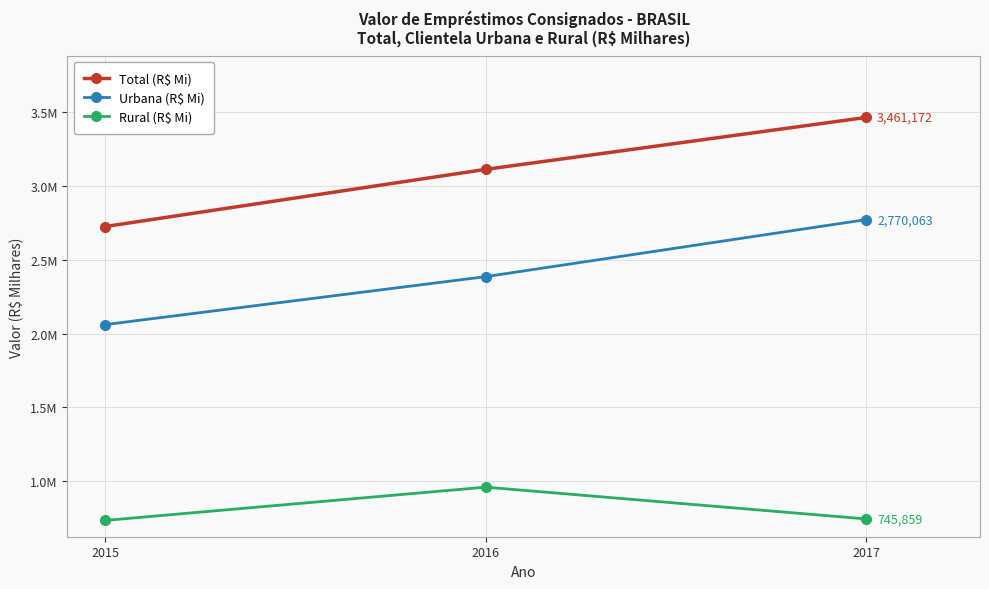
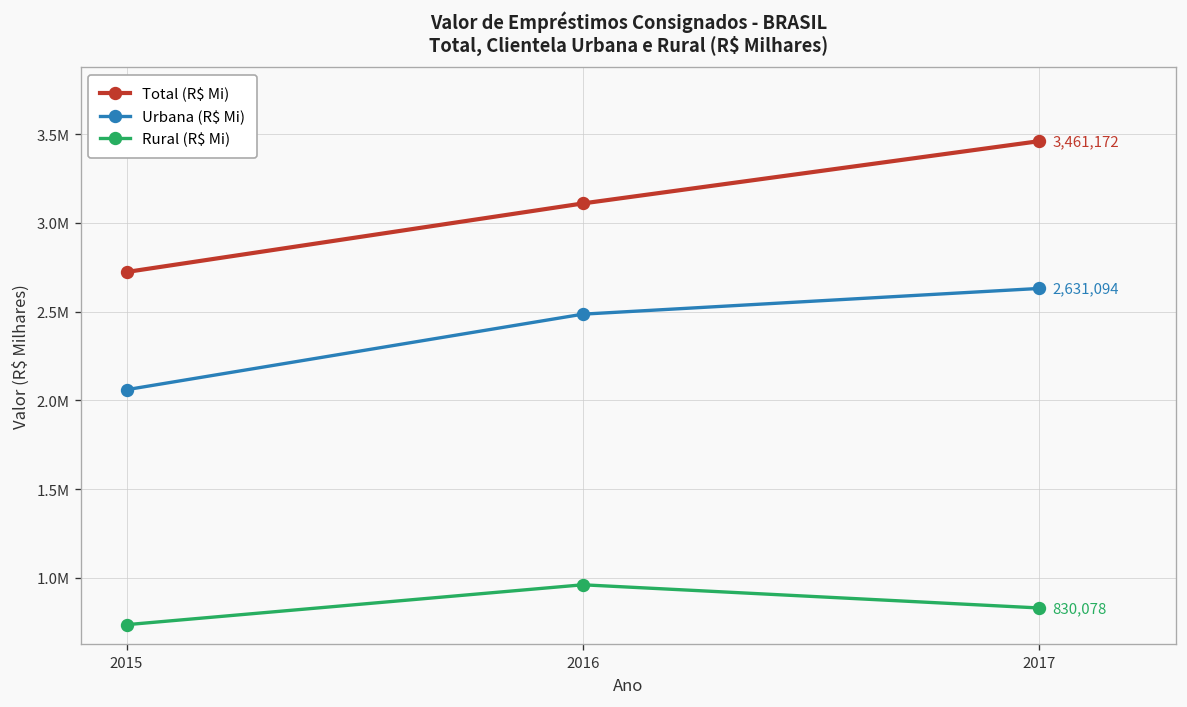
Urbana (R$ Mi), 2016: 2380000 -> 2490000
Urbana (R$ Mi), 2017: 2,770,063 -> 2,631,094
Rural (R$ Mi), 2017: 745,859 -> 830,078
